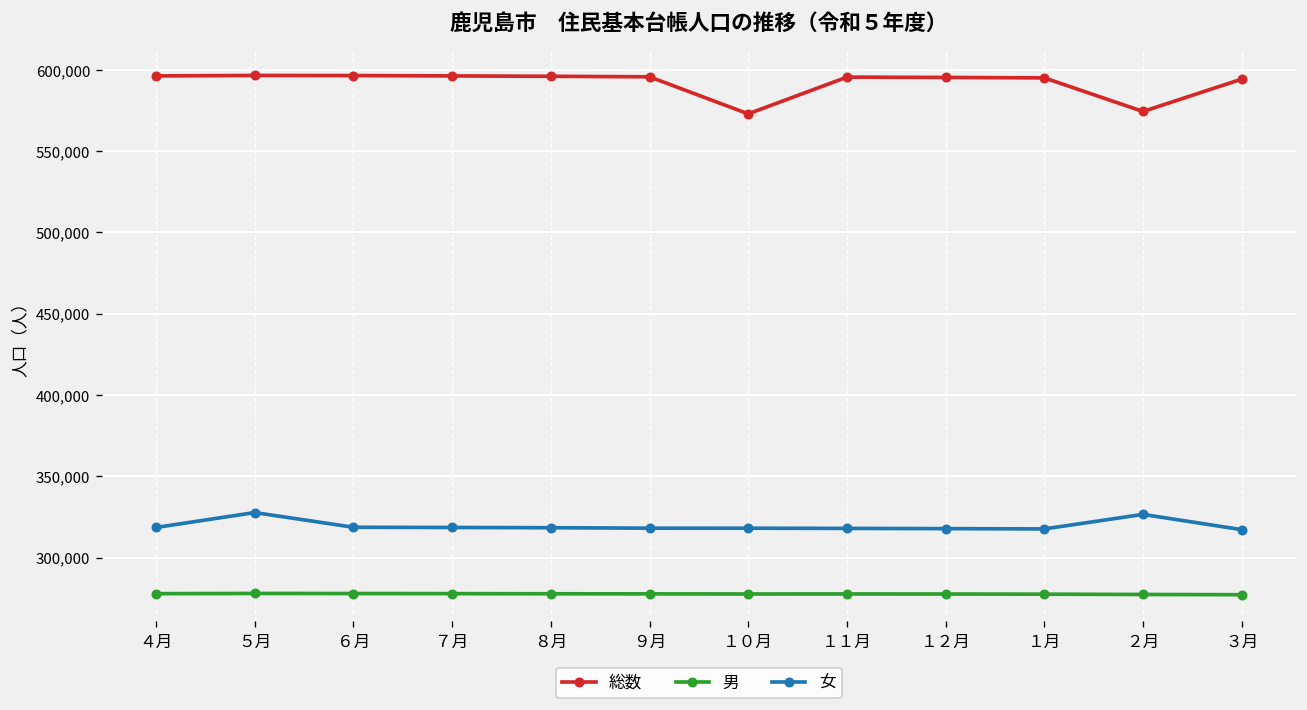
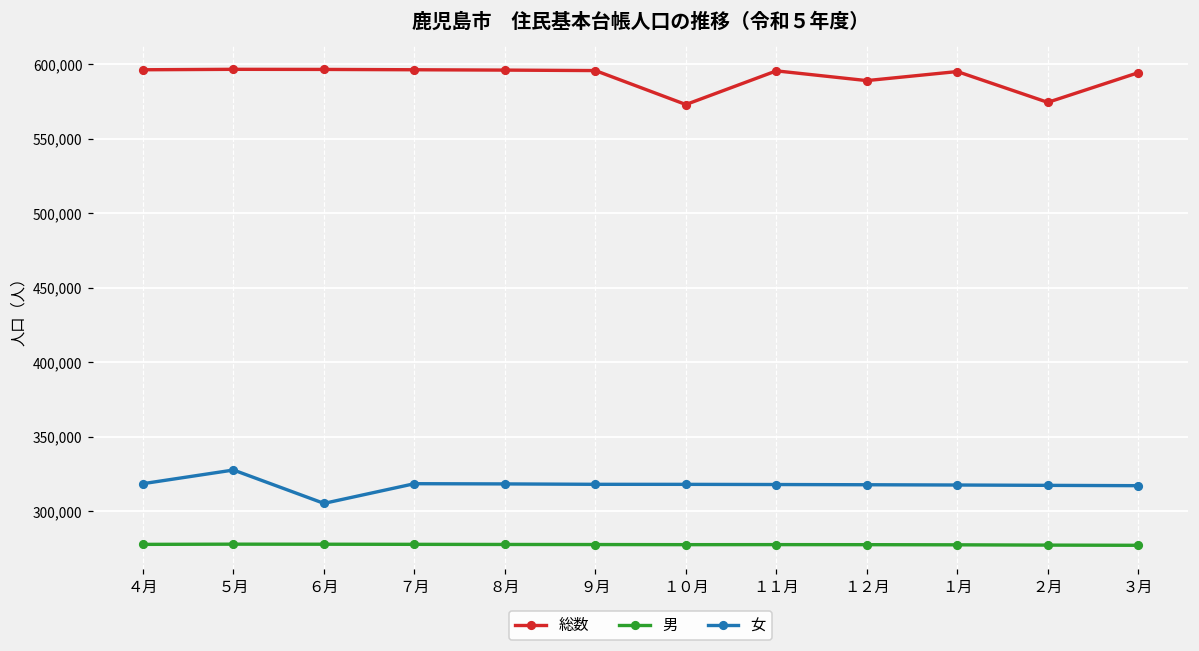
女, ６月: 319,000 -> 305,000
総数, １２月: 595,000 -> 589,000
女, ２月: 327,000 -> 317,000
